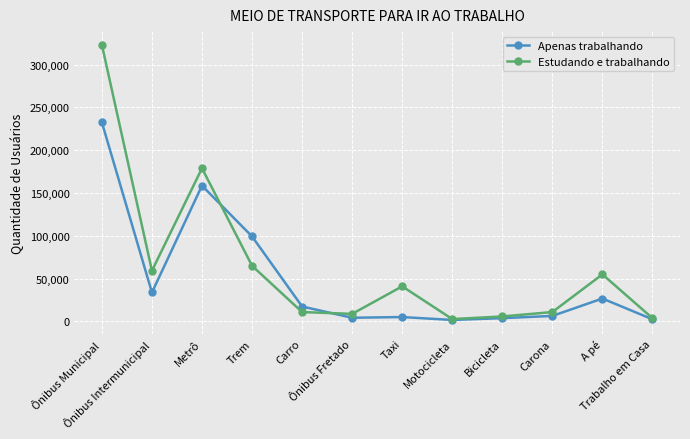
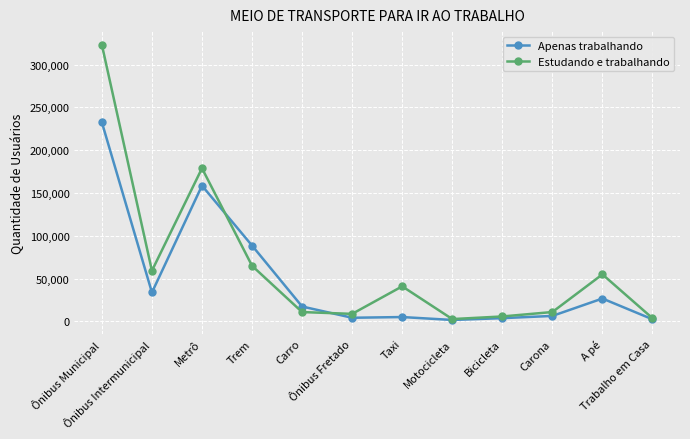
Apenas trabalhando, Trem: 100,000 -> 90,000
